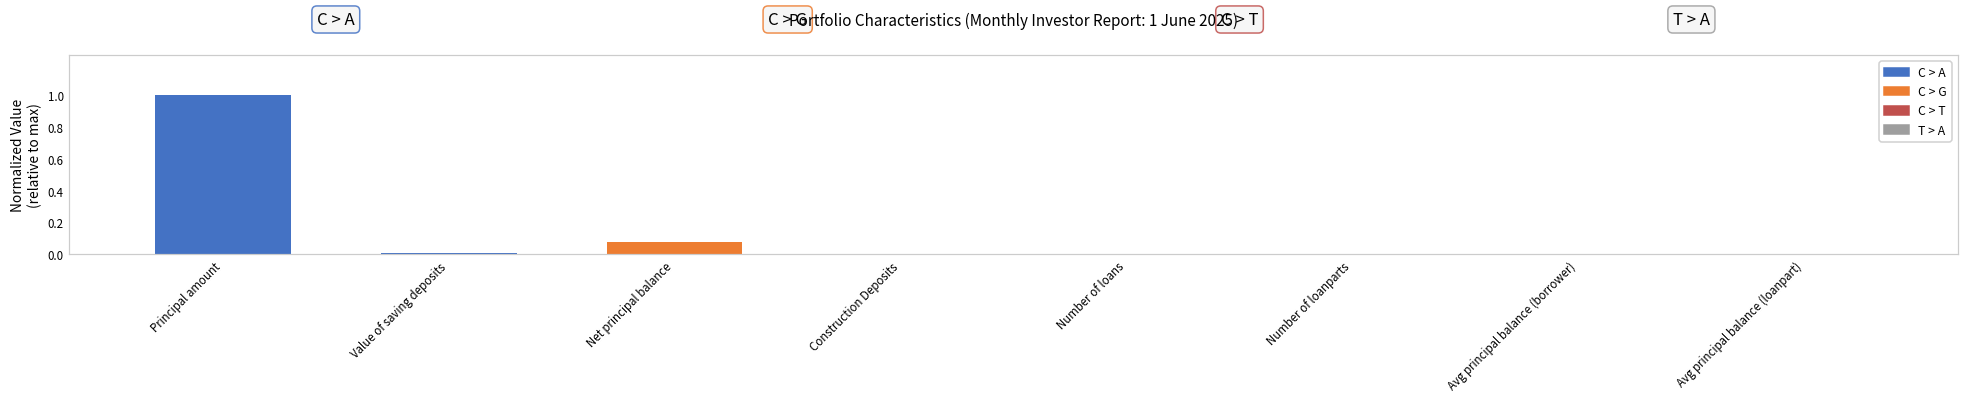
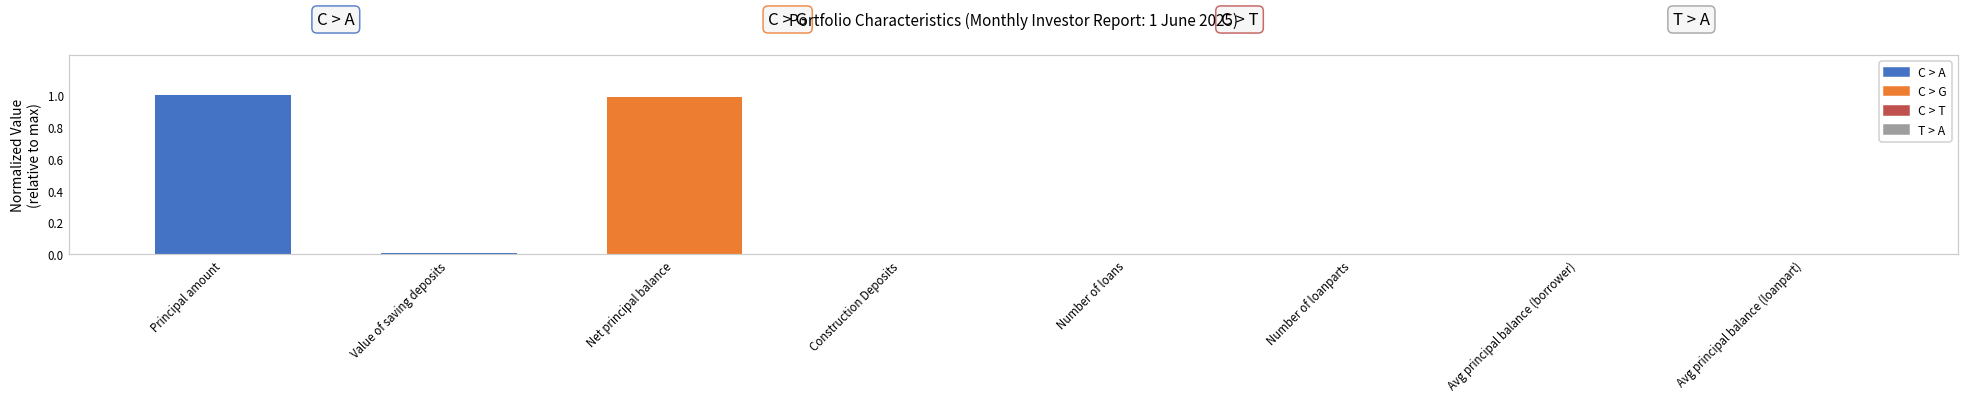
Net principal balance: 0.08 -> 0.99
